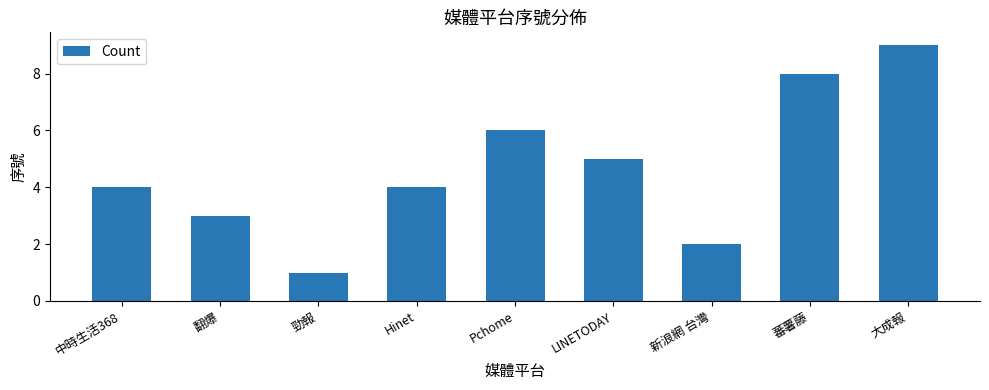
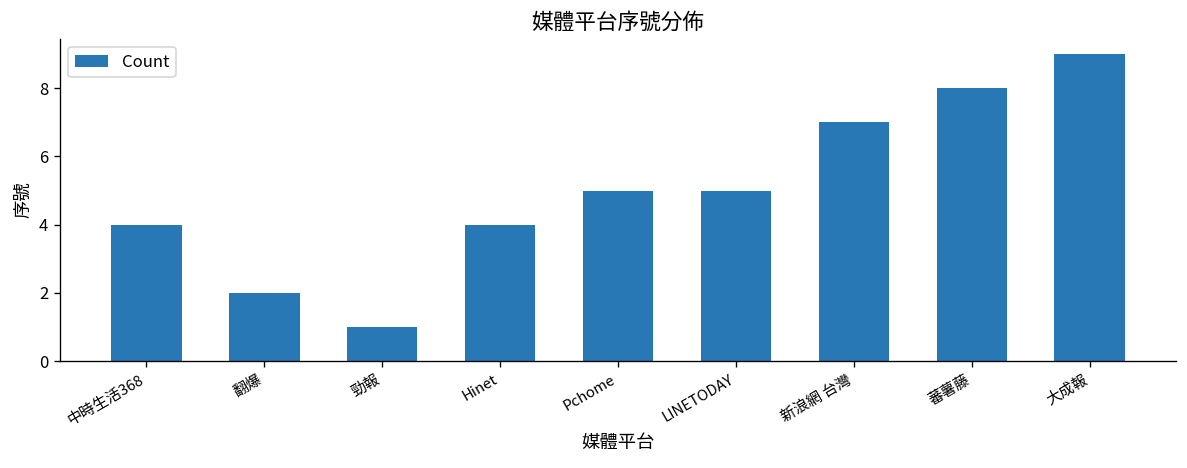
翻爆: 3 -> 2
Pchome: 6 -> 5
新浪網 台灣: 2 -> 7
